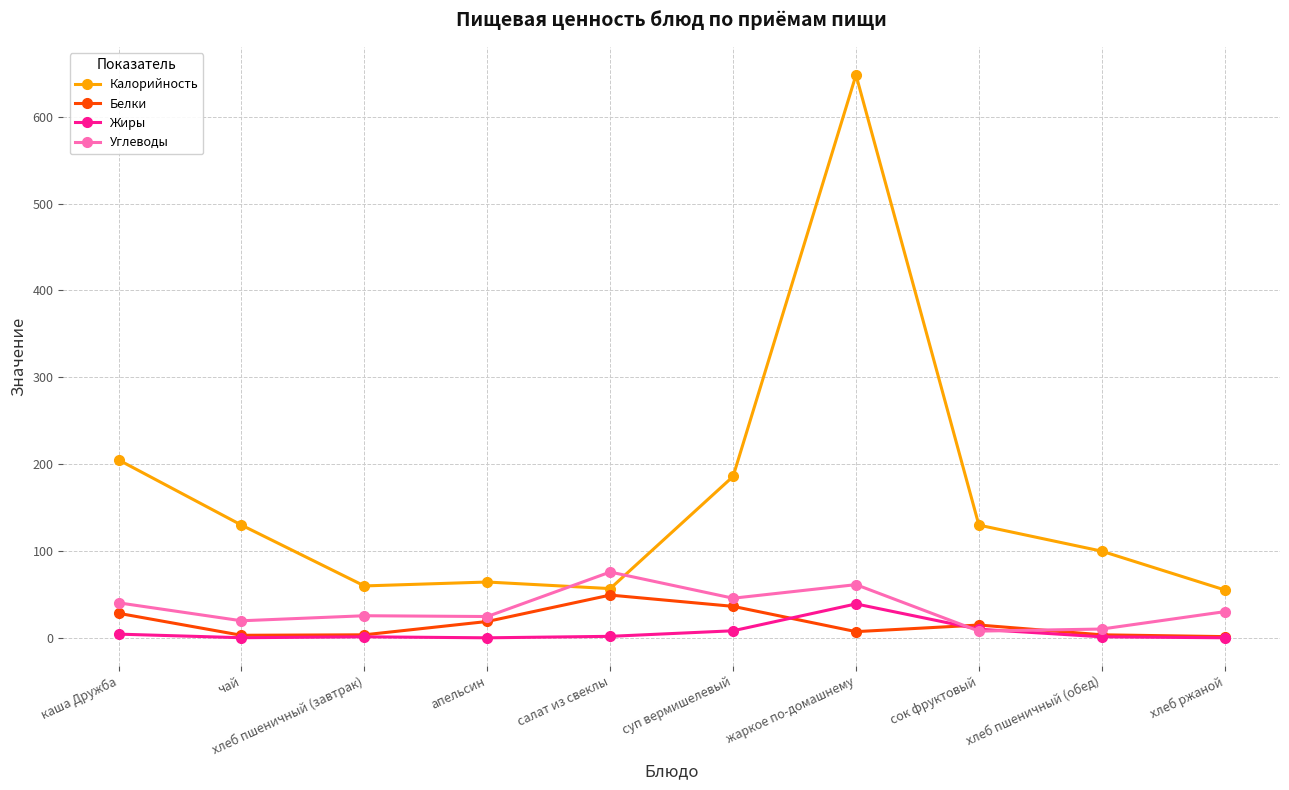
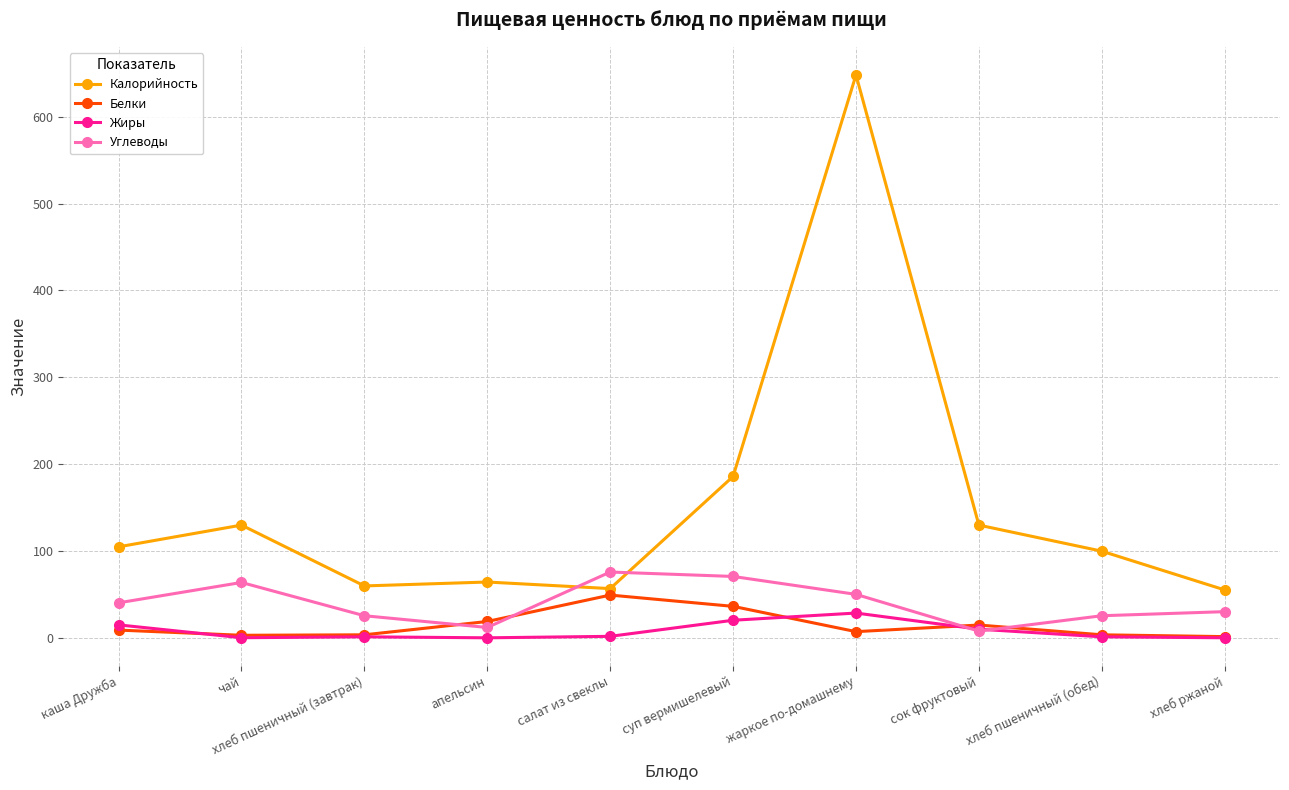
Калорийность, каша Дружба: 210 -> 110
Белки, каша Дружба: 30 -> 10
Жиры, каша Дружба: 0 -> 20
Углеводы, чай: 20 -> 60
Углеводы, апельсин: 20 -> 10
Жиры, суп вермишелевый: 10 -> 20
Углеводы, суп вермишелевый: 50 -> 70
Жиры, жаркое по-домашнему: 40 -> 30
Углеводы, жаркое по-домашнему: 60 -> 50
Углеводы, хлеб пшеничный (обед): 10 -> 30
